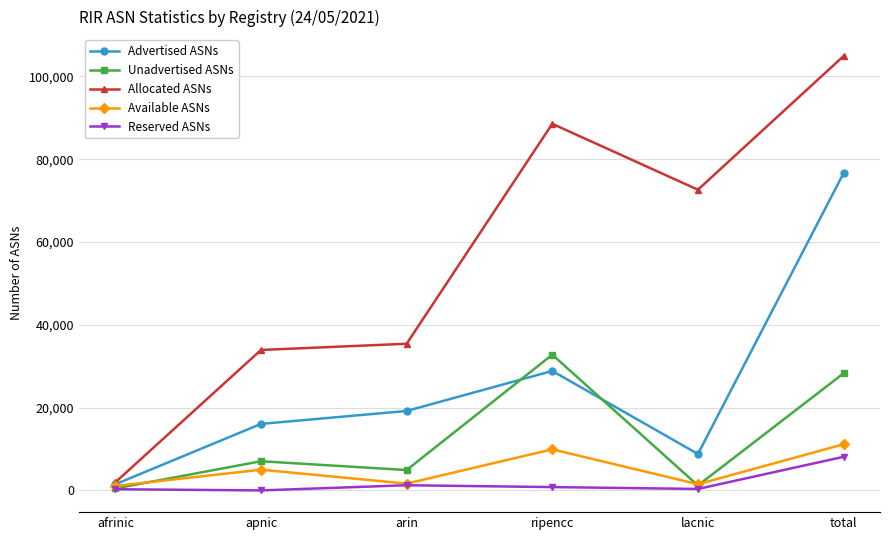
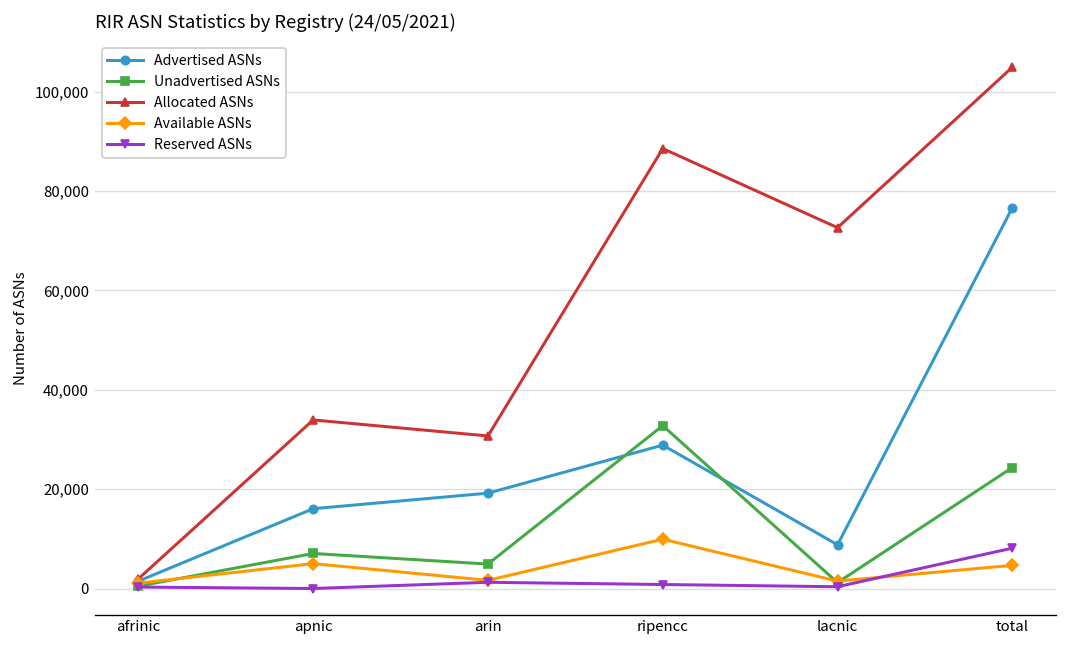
Allocated ASNs, arin: 35,000 -> 31,000
Unadvertised ASNs, total: 28,000 -> 24,000
Available ASNs, total: 11,000 -> 5,000
